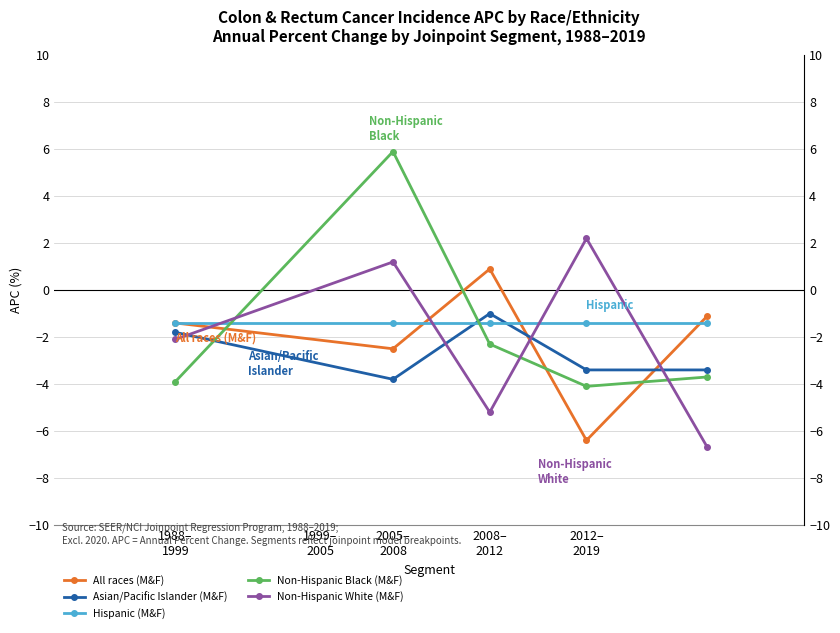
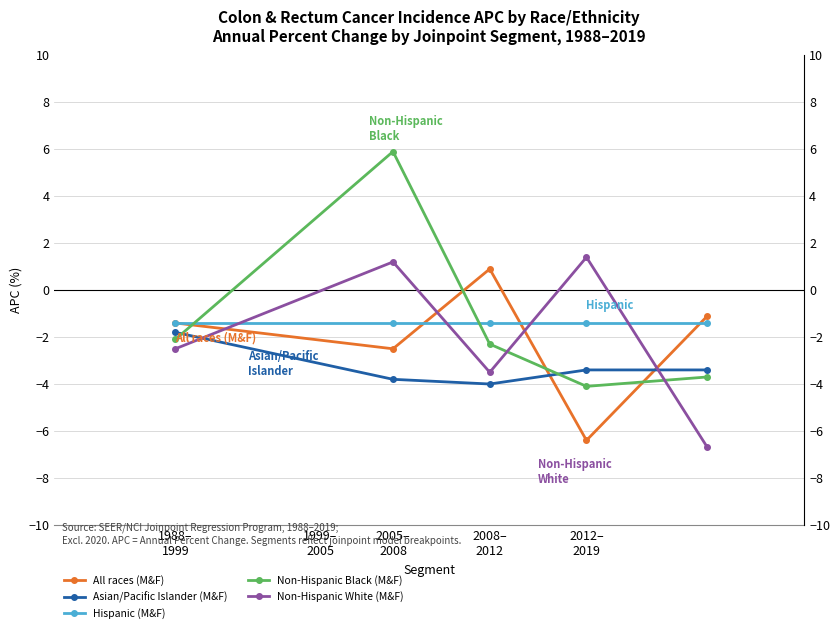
Non-Hispanic Black (M&F), 1988– 1999: -3.9 -> -2.1
Non-Hispanic White (M&F), 1988– 1999: -2.1 -> -2.5
Asian/Pacific Islander (M&F), 2008– 2012: -1 -> -4
Non-Hispanic White (M&F), 2008– 2012: -5.2 -> -3.5
Non-Hispanic White (M&F), 2012– 2019: 2.2 -> 1.4
